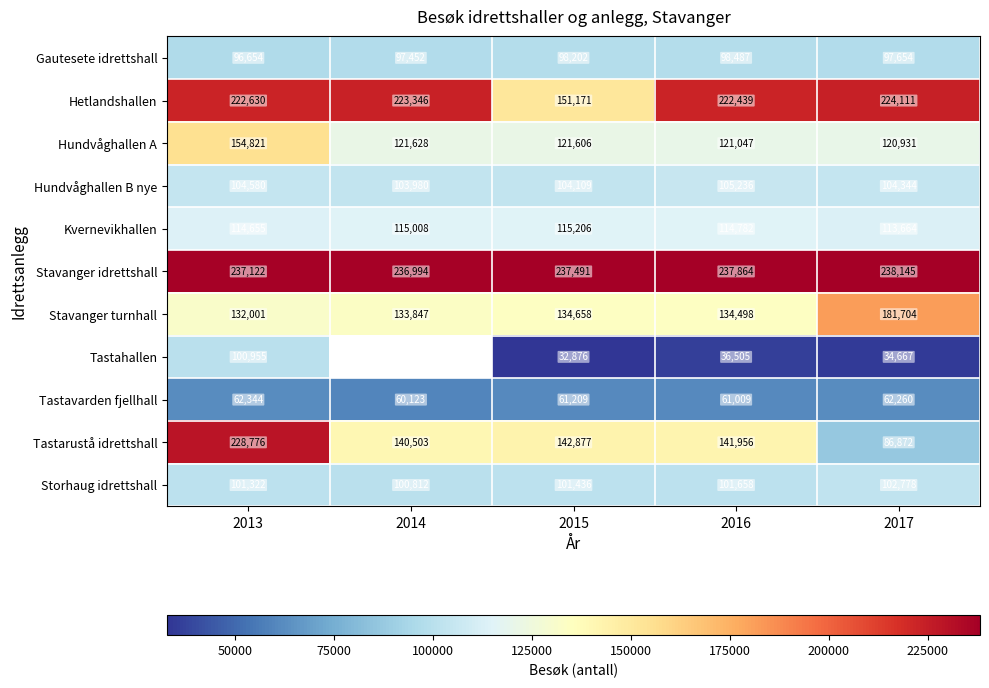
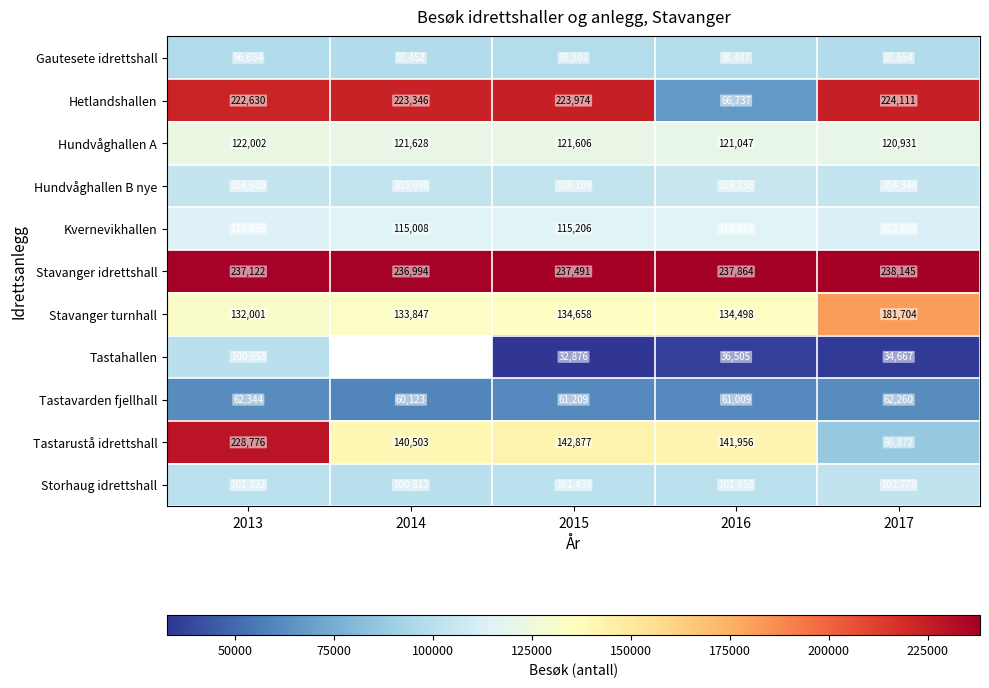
Hetlandshallen, 2015: 151,171 -> 223,974
Hetlandshallen, 2016: 222,439 -> 66,737
Hundvåghallen A, 2013: 154,821 -> 122,002
